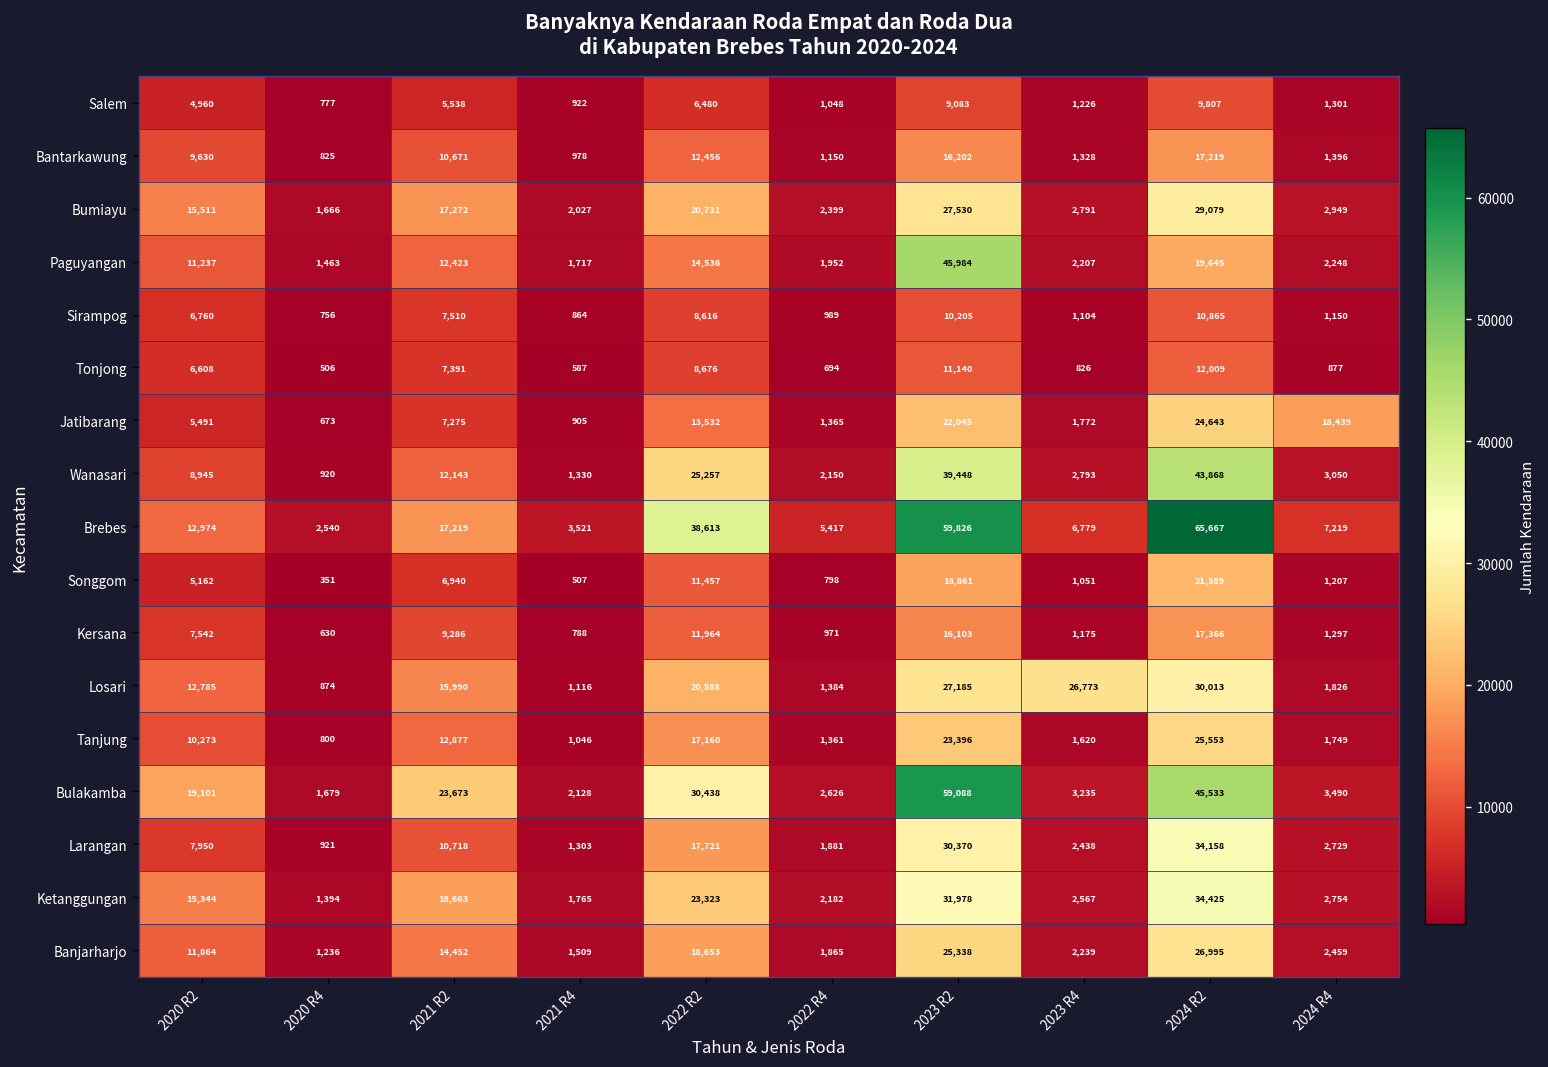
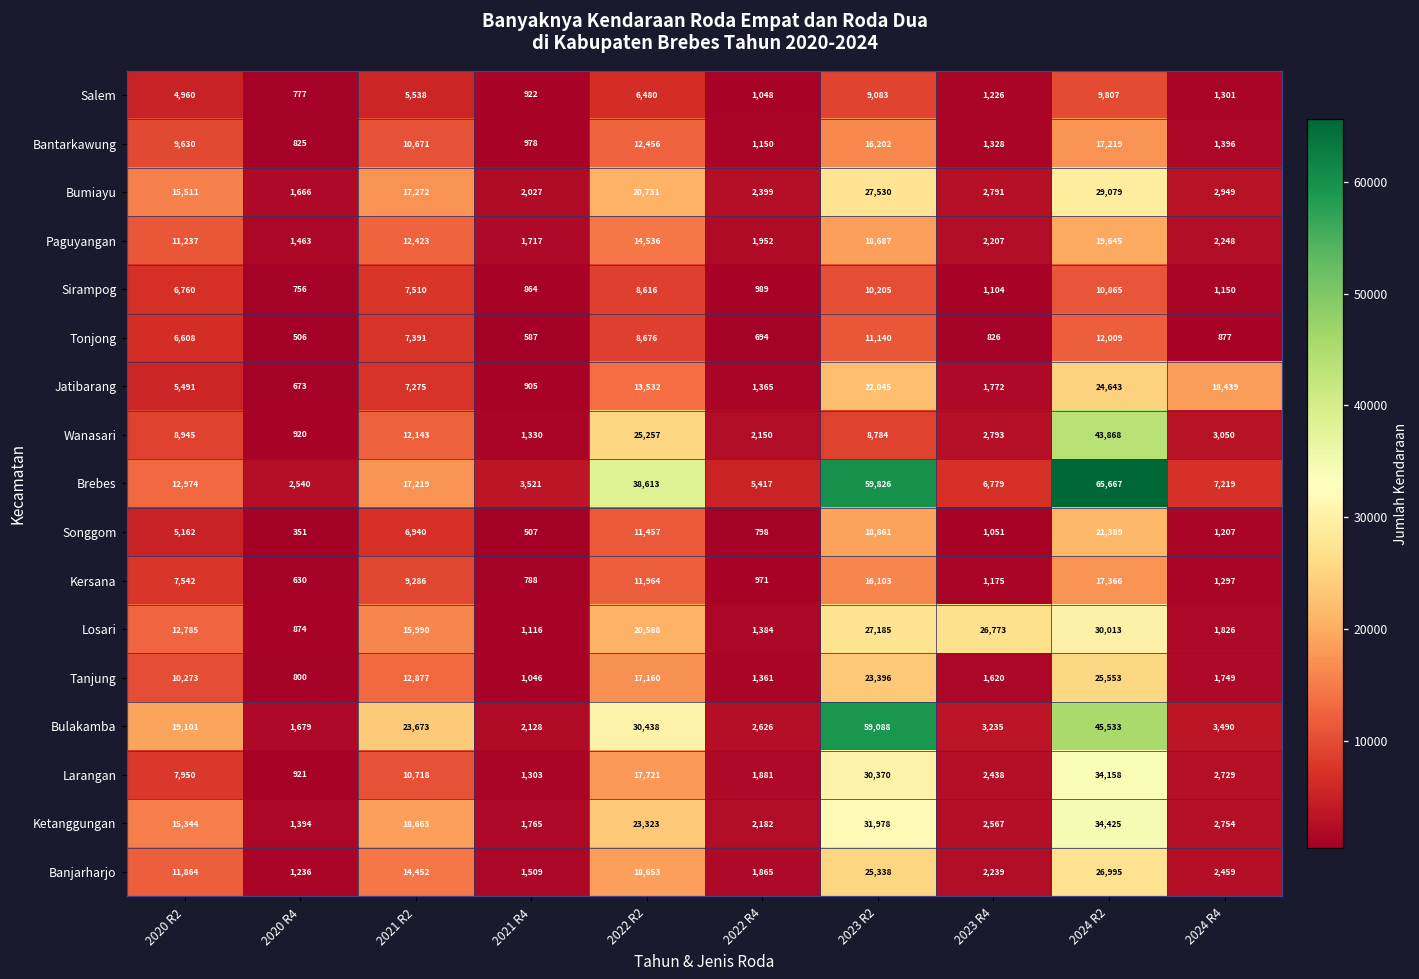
Paguyangan, 2023 R2: 45,984 -> 18,687
Wanasari, 2023 R2: 39,448 -> 8,784
